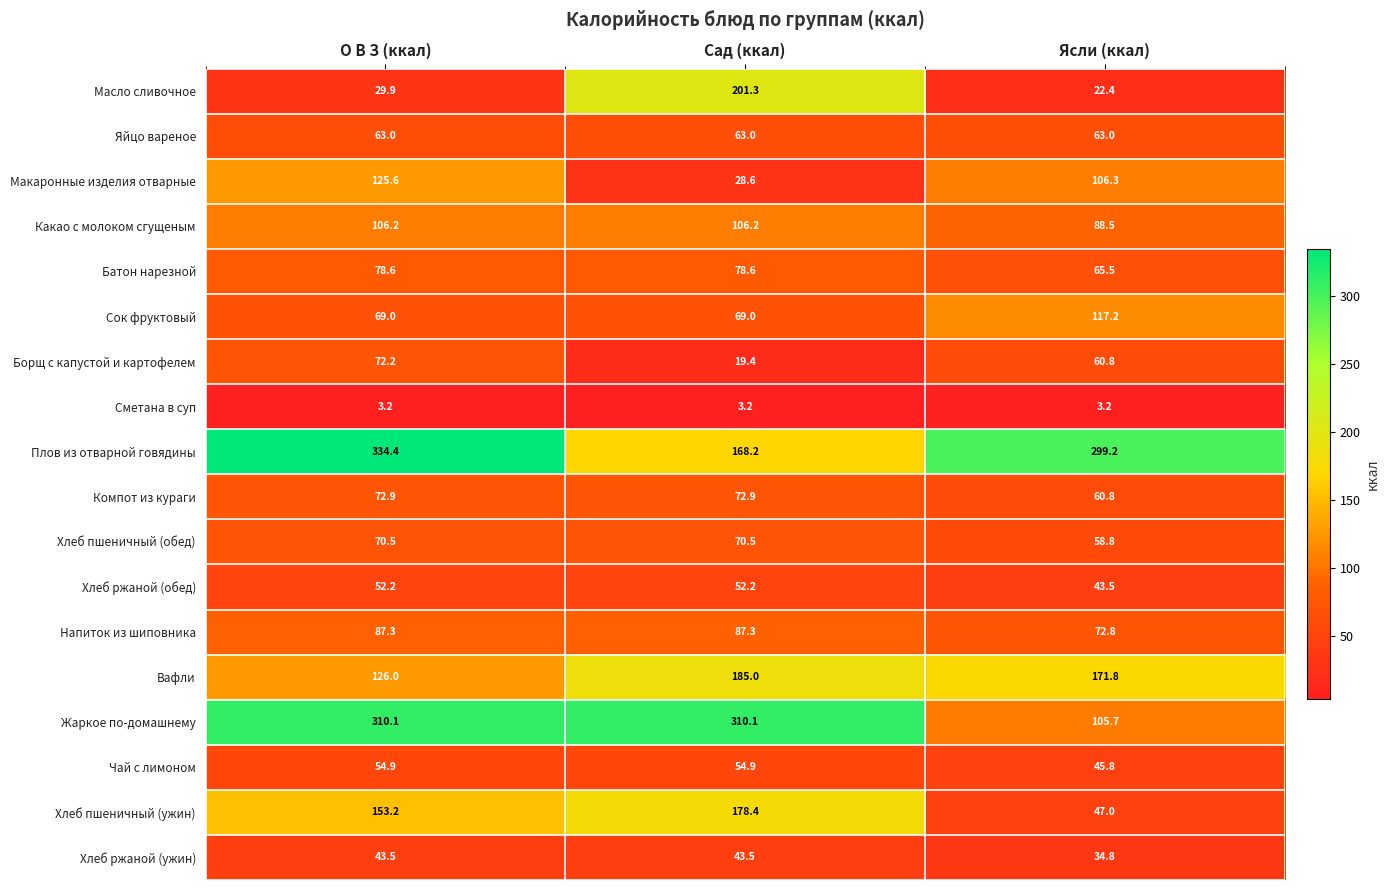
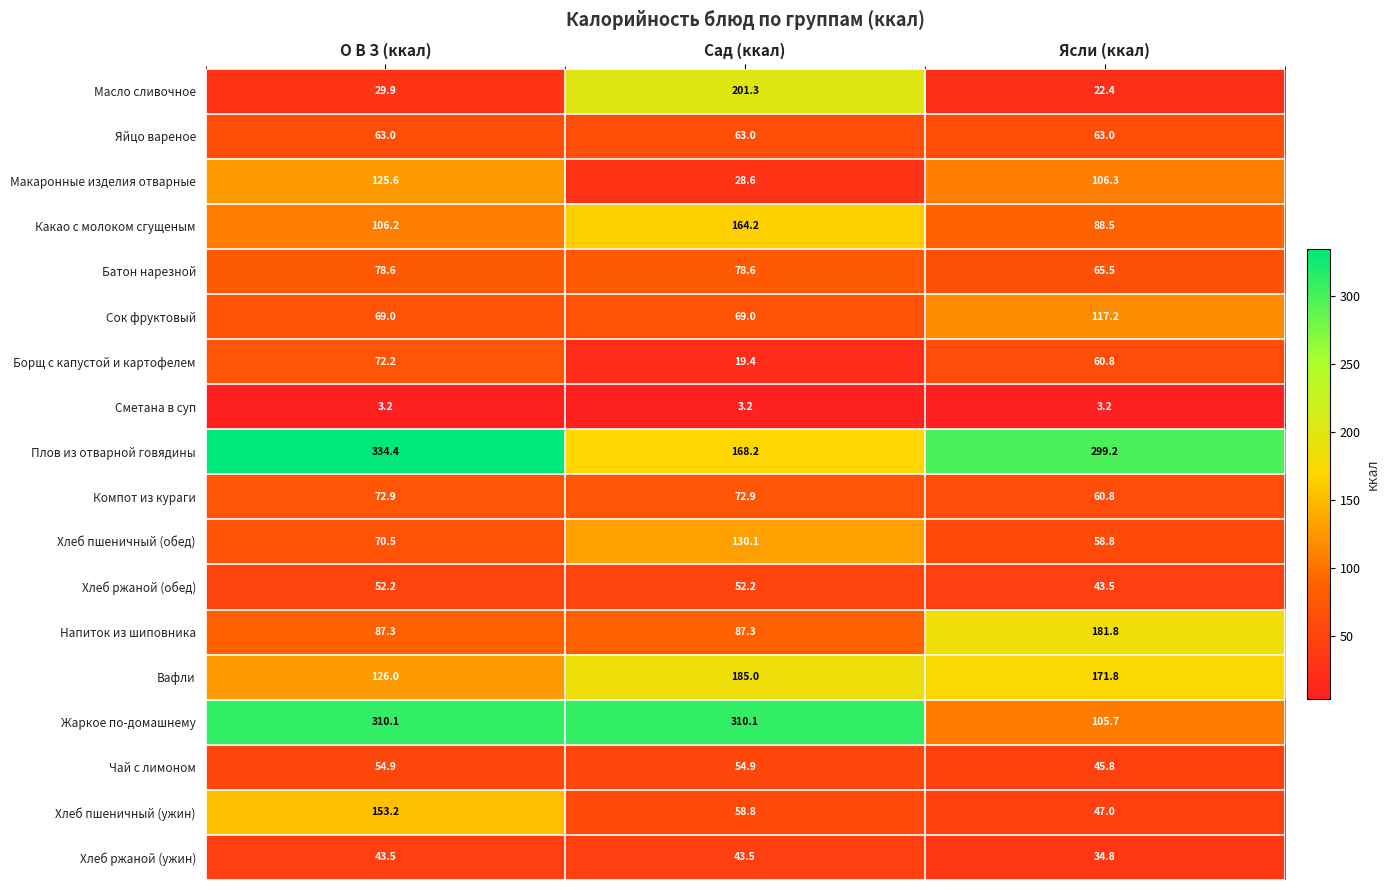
Какао с молоком сгущеным, Сад (ккал): 106.2 -> 164.2
Хлеб пшеничный (обед), Сад (ккал): 70.5 -> 130.1
Напиток из шиповника, Ясли (ккал): 72.8 -> 181.8
Хлеб пшеничный (ужин), Сад (ккал): 178.4 -> 58.8
